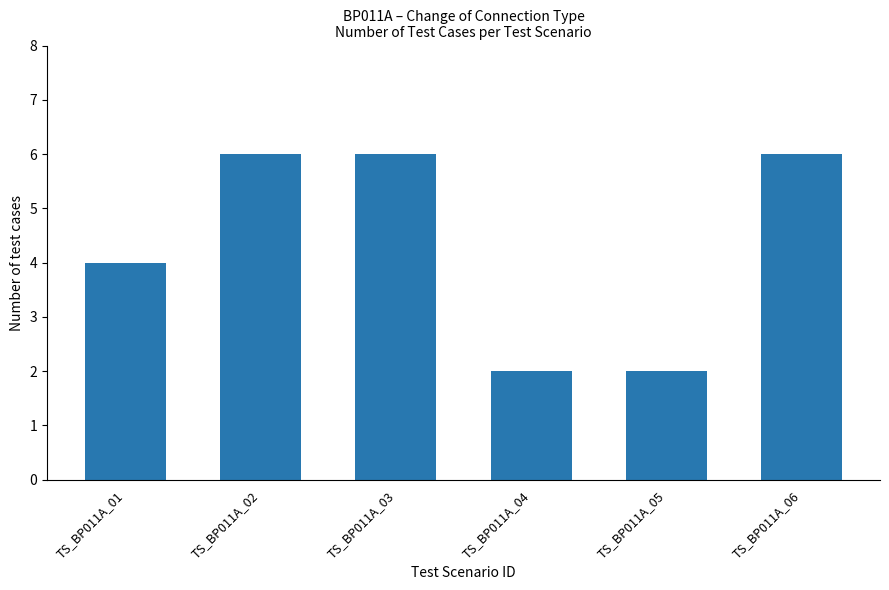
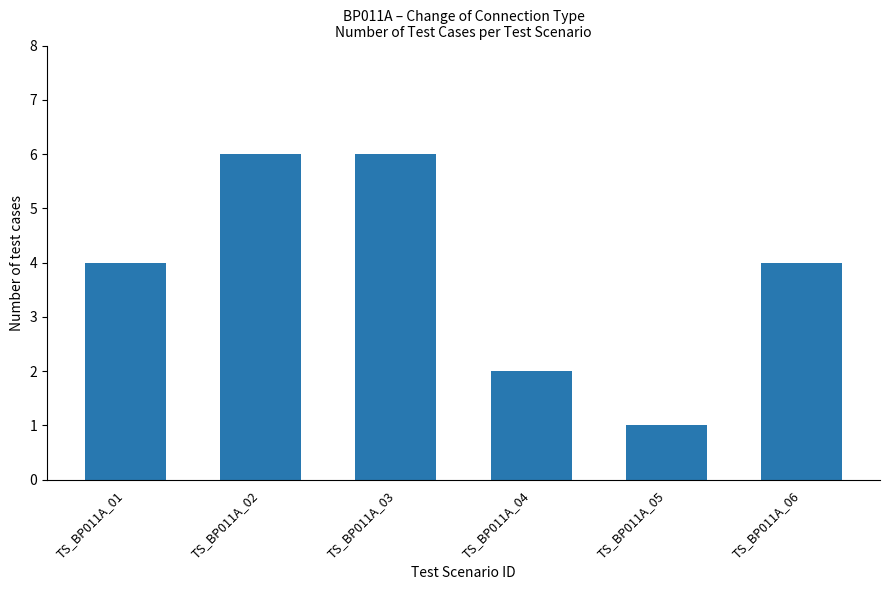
TS_BP011A_05: 2 -> 1
TS_BP011A_06: 6 -> 4
